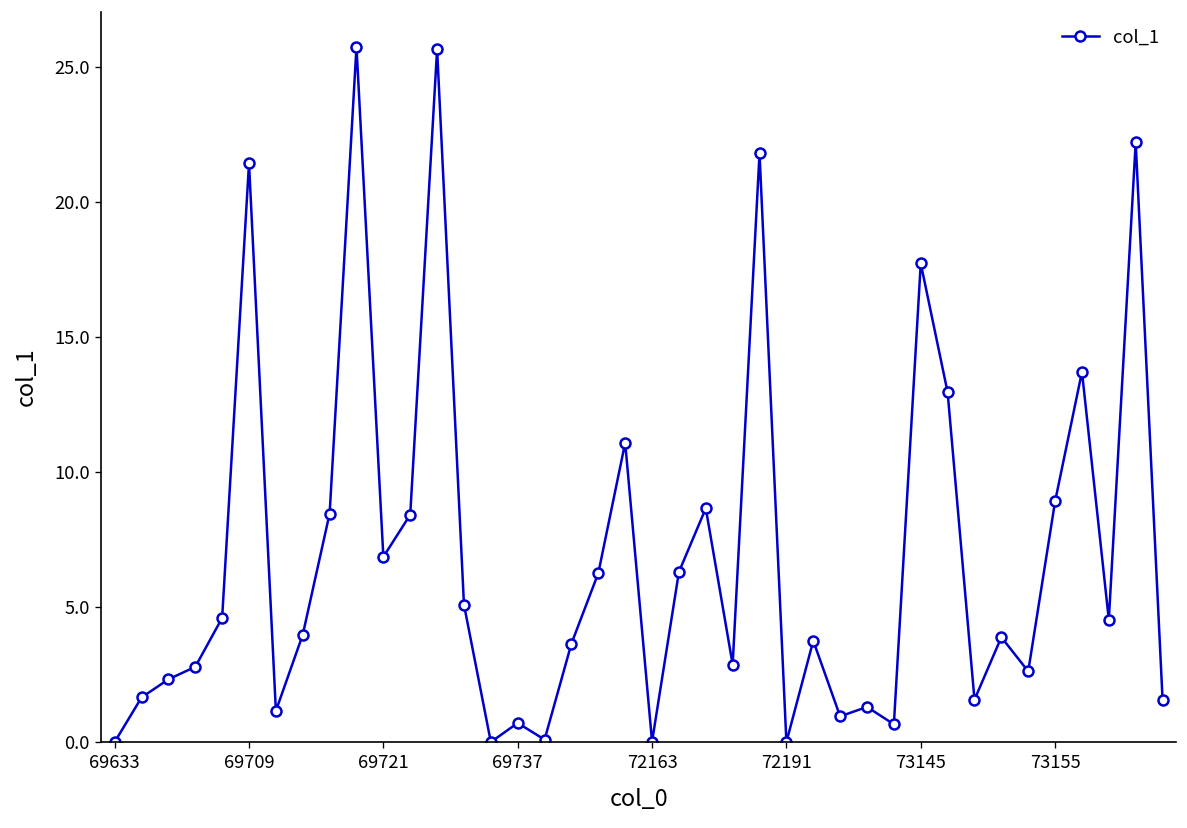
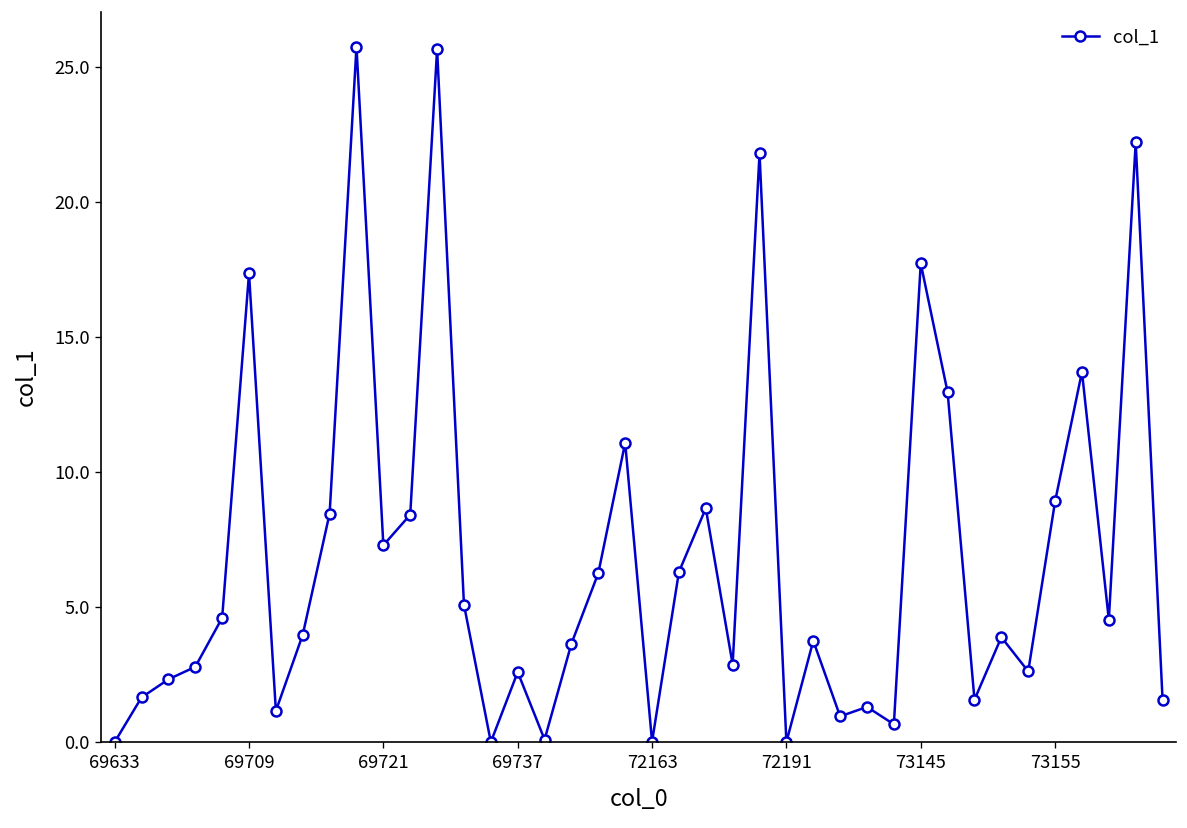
69709: 21.4 -> 17.4
69721: 6.9 -> 7.3
69737: 0.7 -> 2.6
